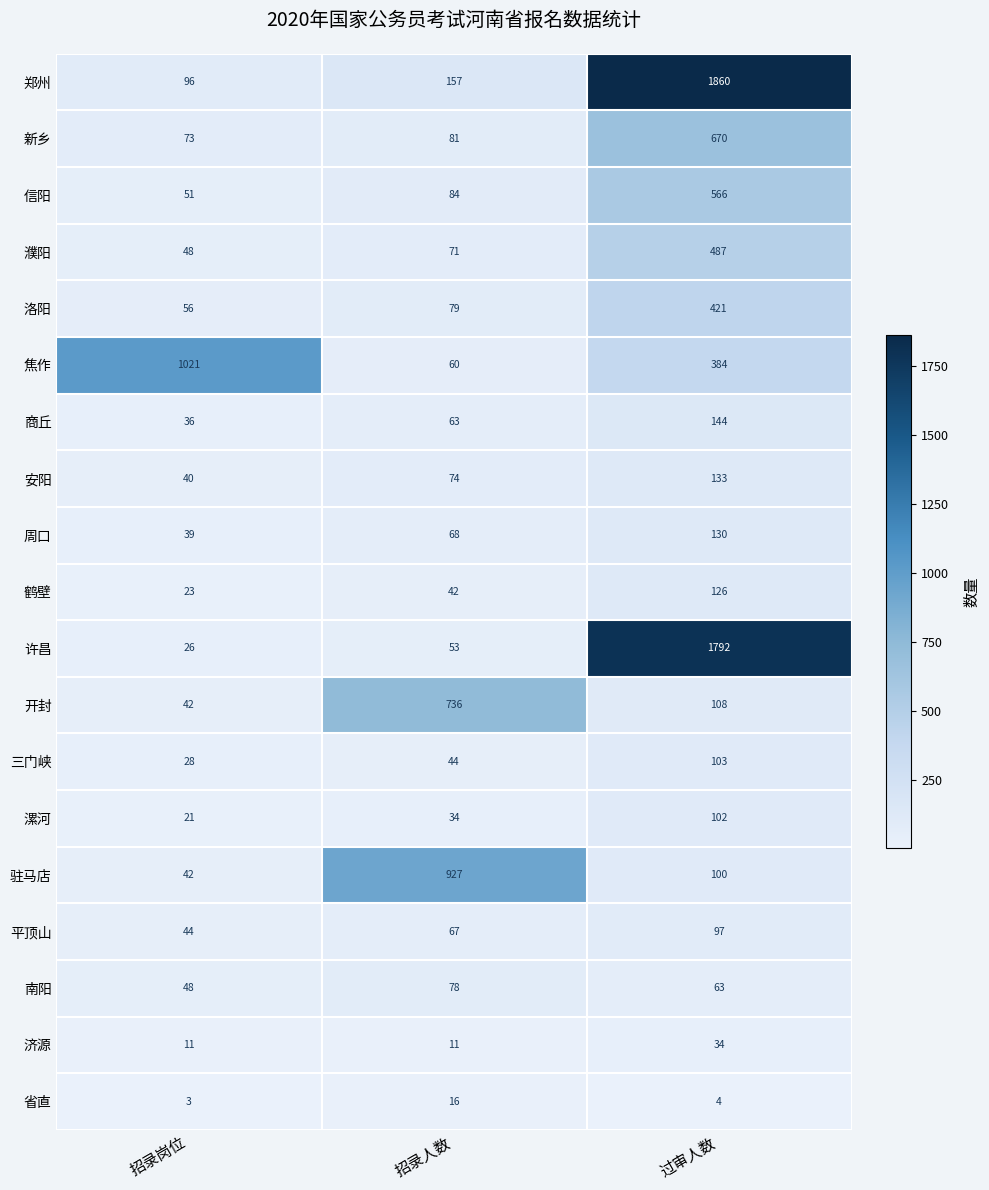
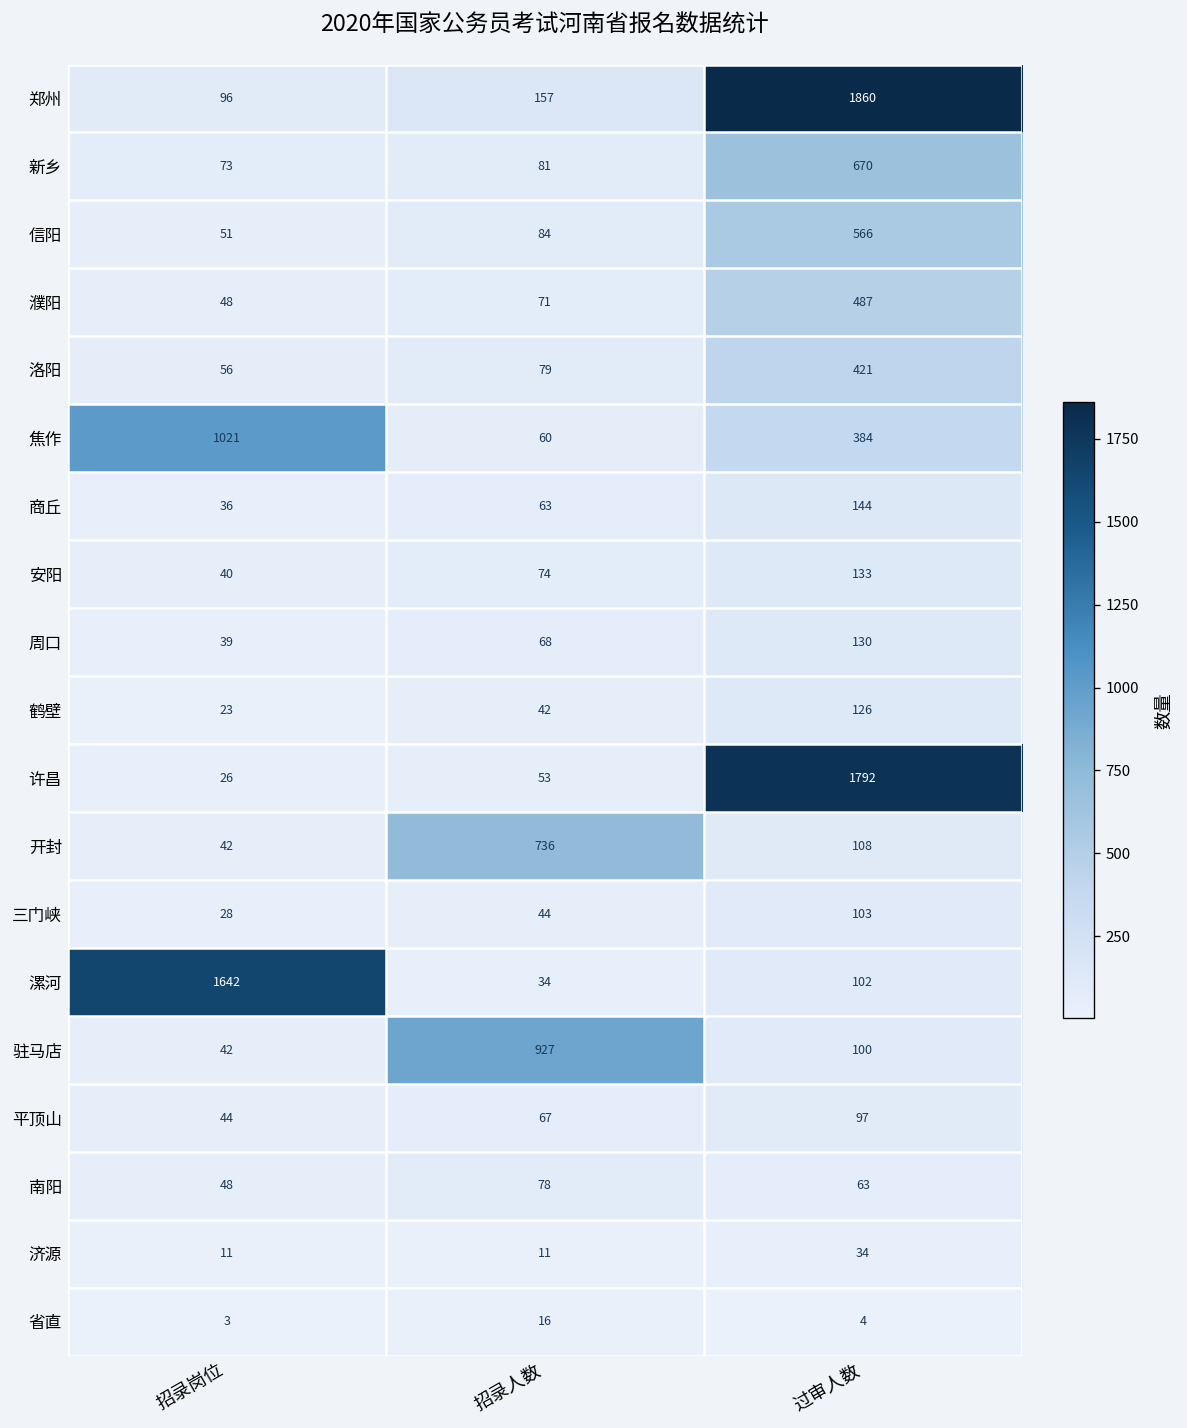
漯河, 招录岗位: 21 -> 1642
